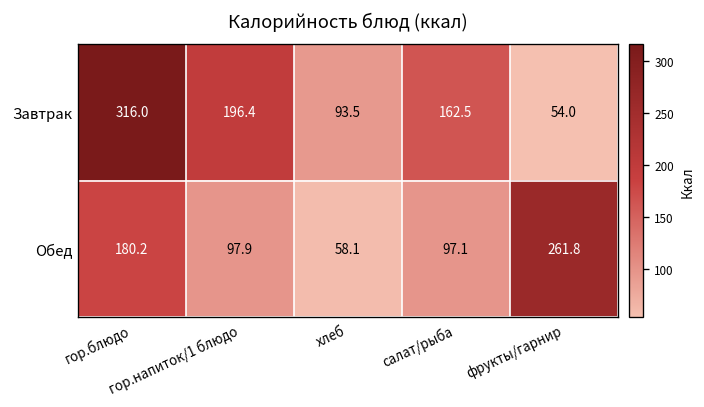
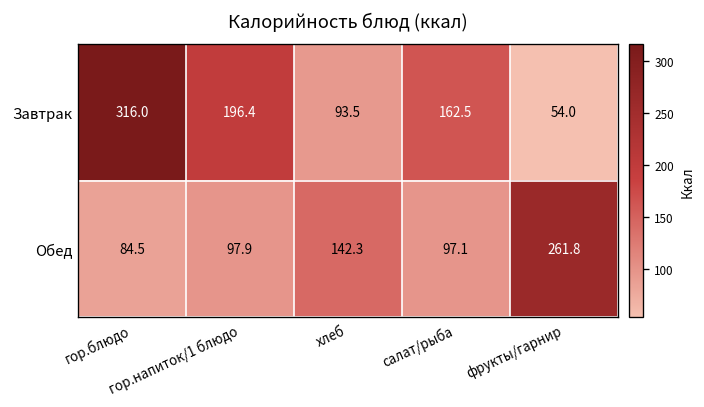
Обед, гор.блюдо: 180.2 -> 84.5
Обед, хлеб: 58.1 -> 142.3
